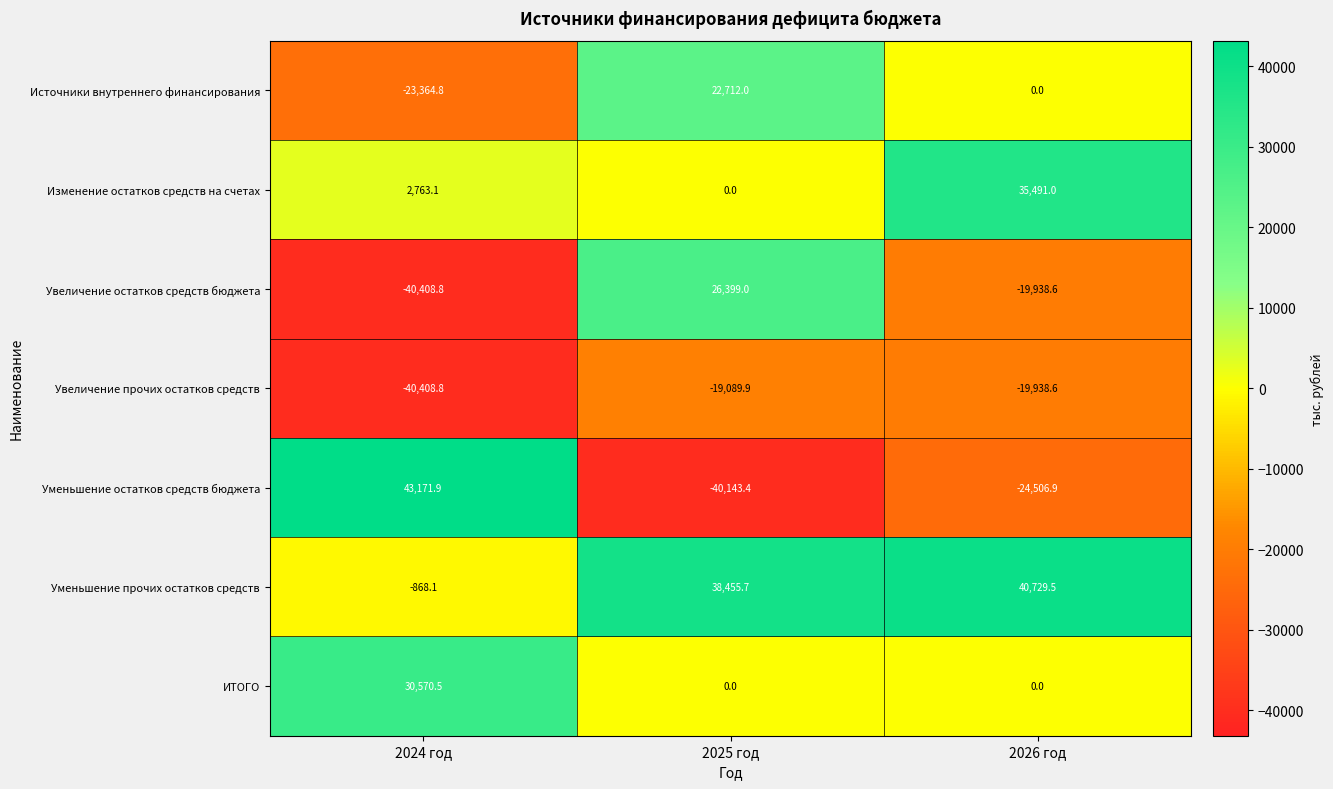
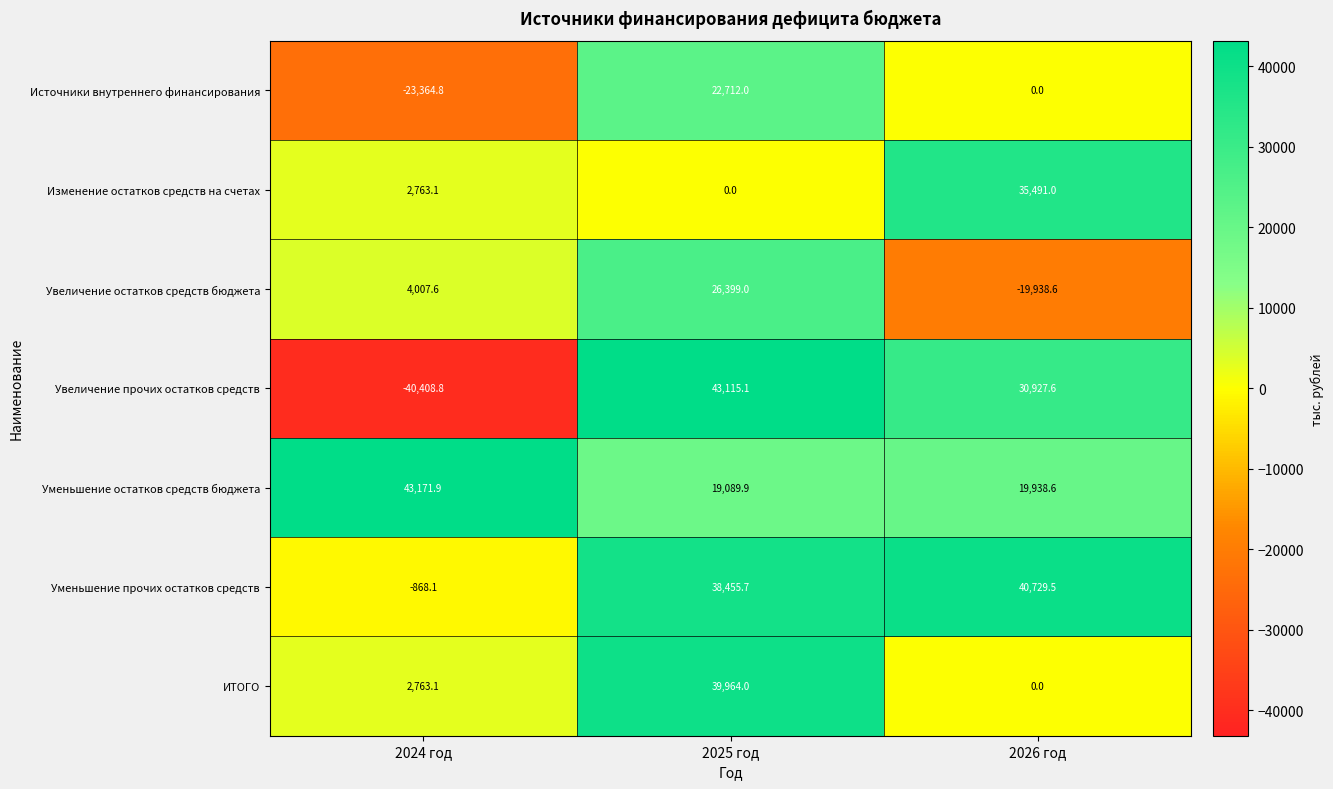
Увеличение остатков средств бюджета, 2024 год: -40,408.8 -> 4,007.6
Увеличение прочих остатков средств, 2025 год: -19,089.9 -> 43,115.1
Увеличение прочих остатков средств, 2026 год: -19,938.6 -> 30,927.6
Уменьшение остатков средств бюджета, 2025 год: -40,143.4 -> 19,089.9
Уменьшение остатков средств бюджета, 2026 год: -24,506.9 -> 19,938.6
ИТОГО, 2024 год: 30,570.5 -> 2,763.1
ИТОГО, 2025 год: 0.0 -> 39,964.0
